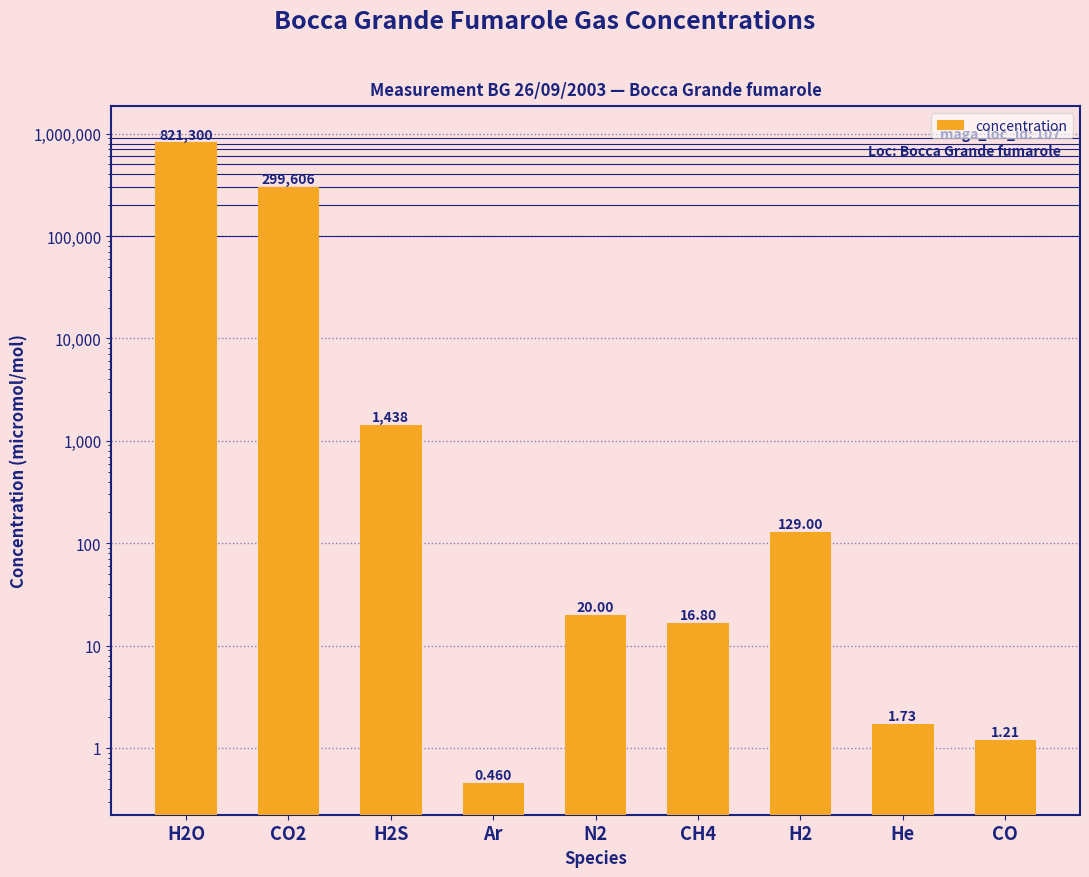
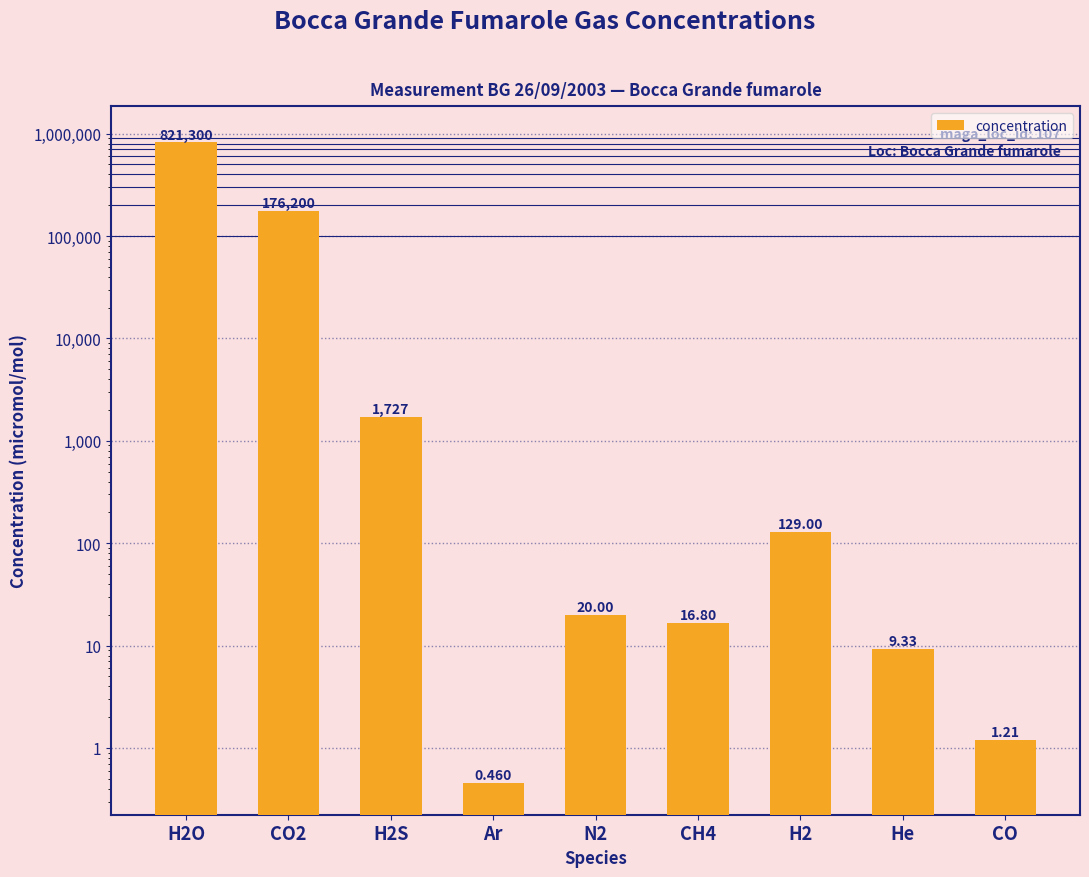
CO2: 299,606 -> 176,200
H2S: 1,438 -> 1,727
He: 1.73 -> 9.33
